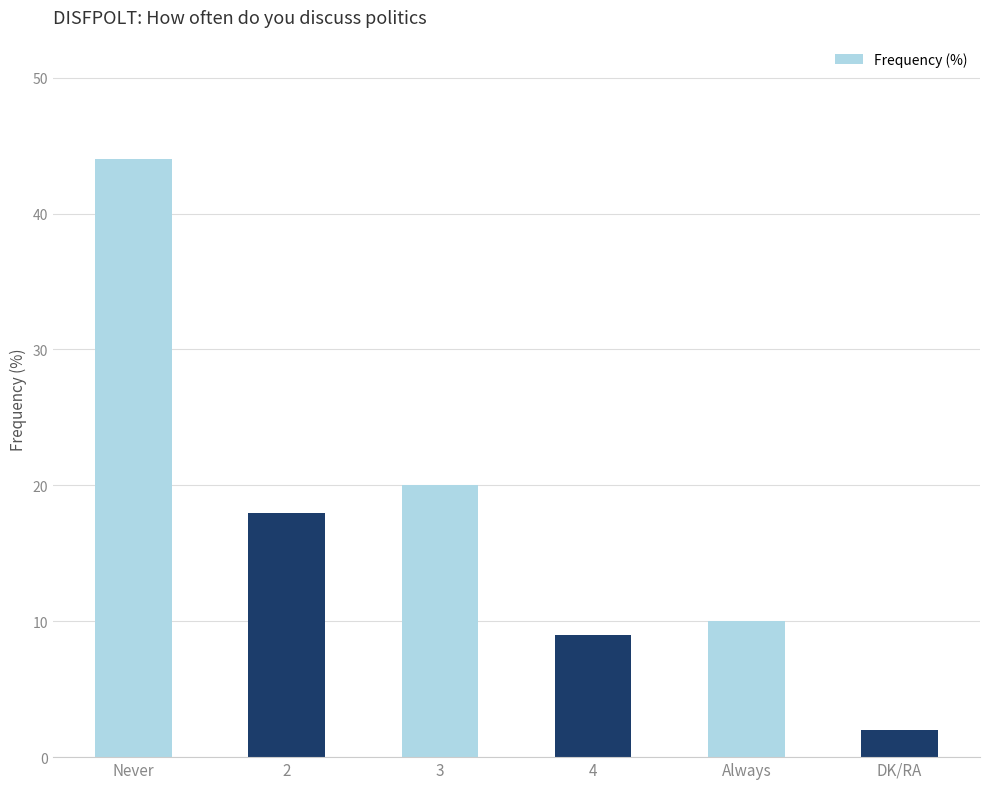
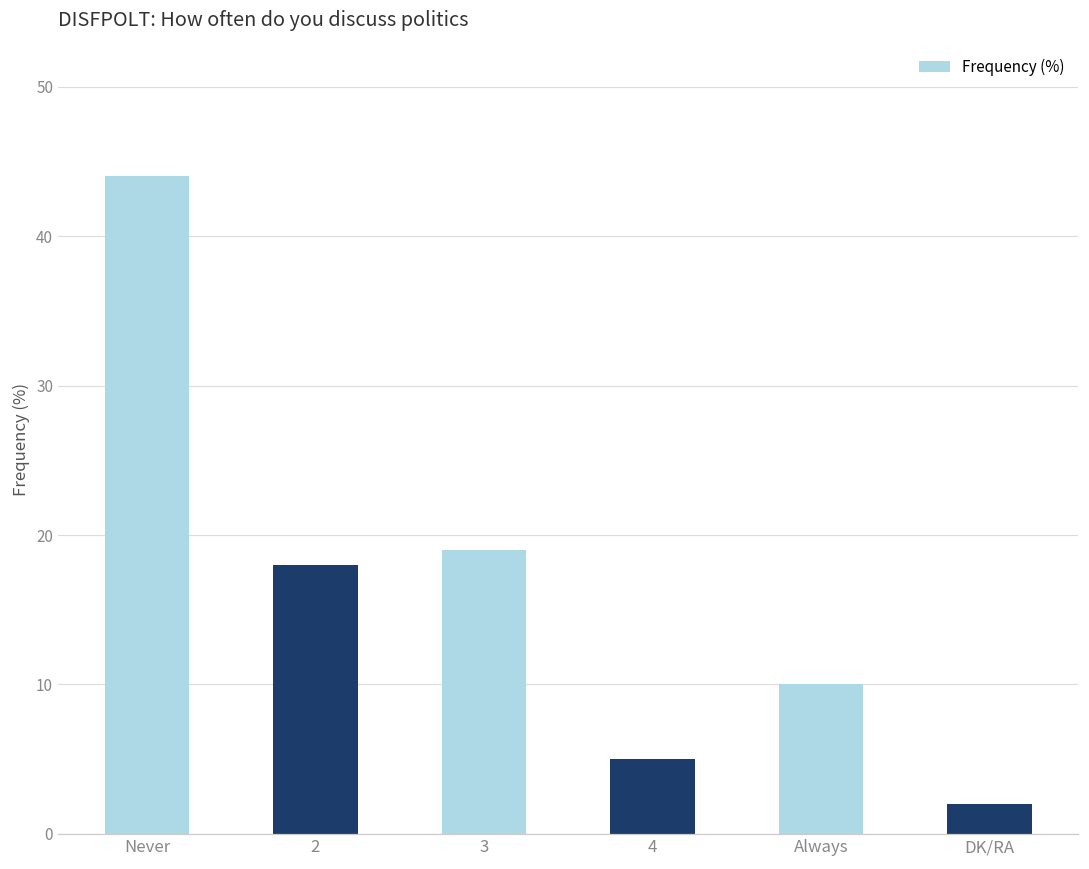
3: 20 -> 19
4: 9 -> 5
